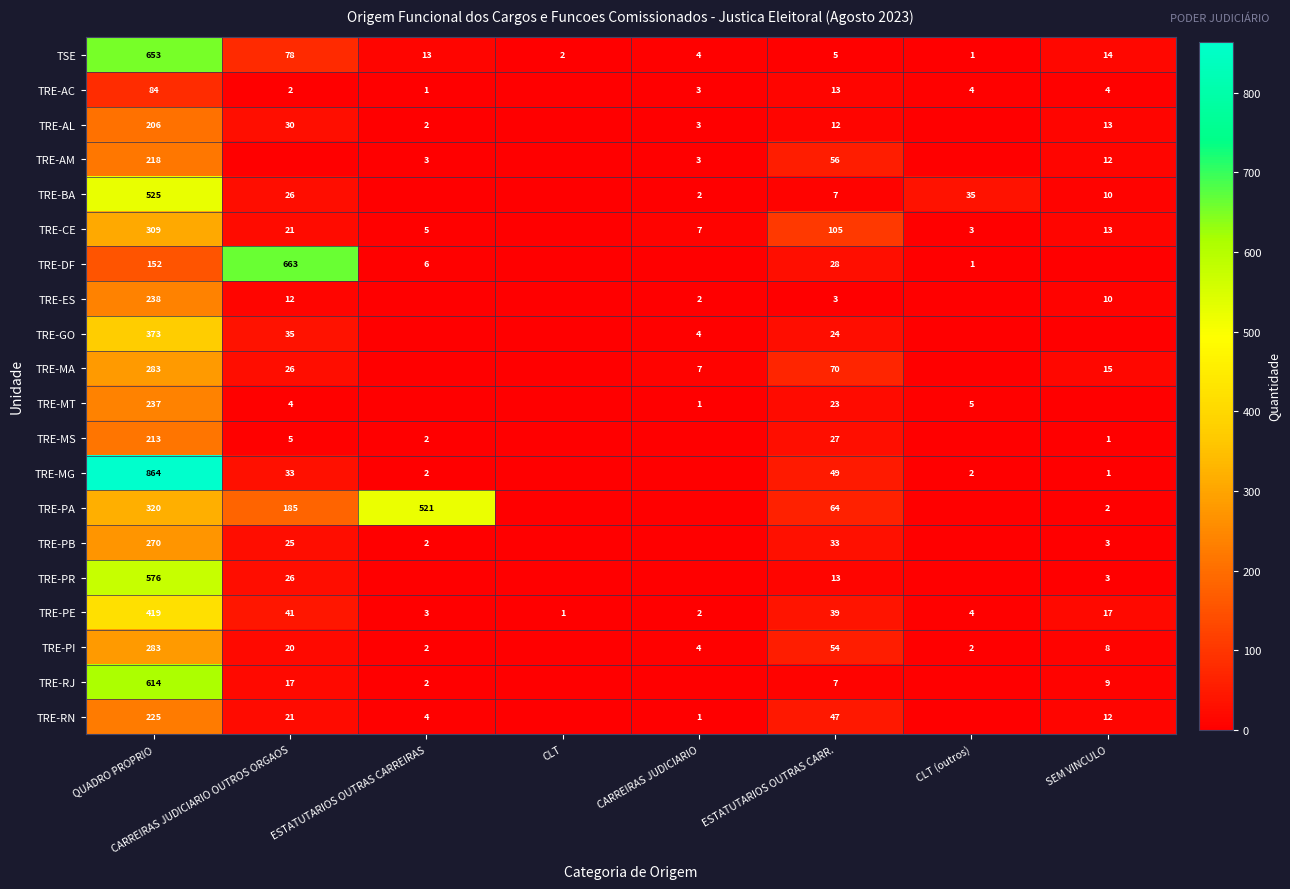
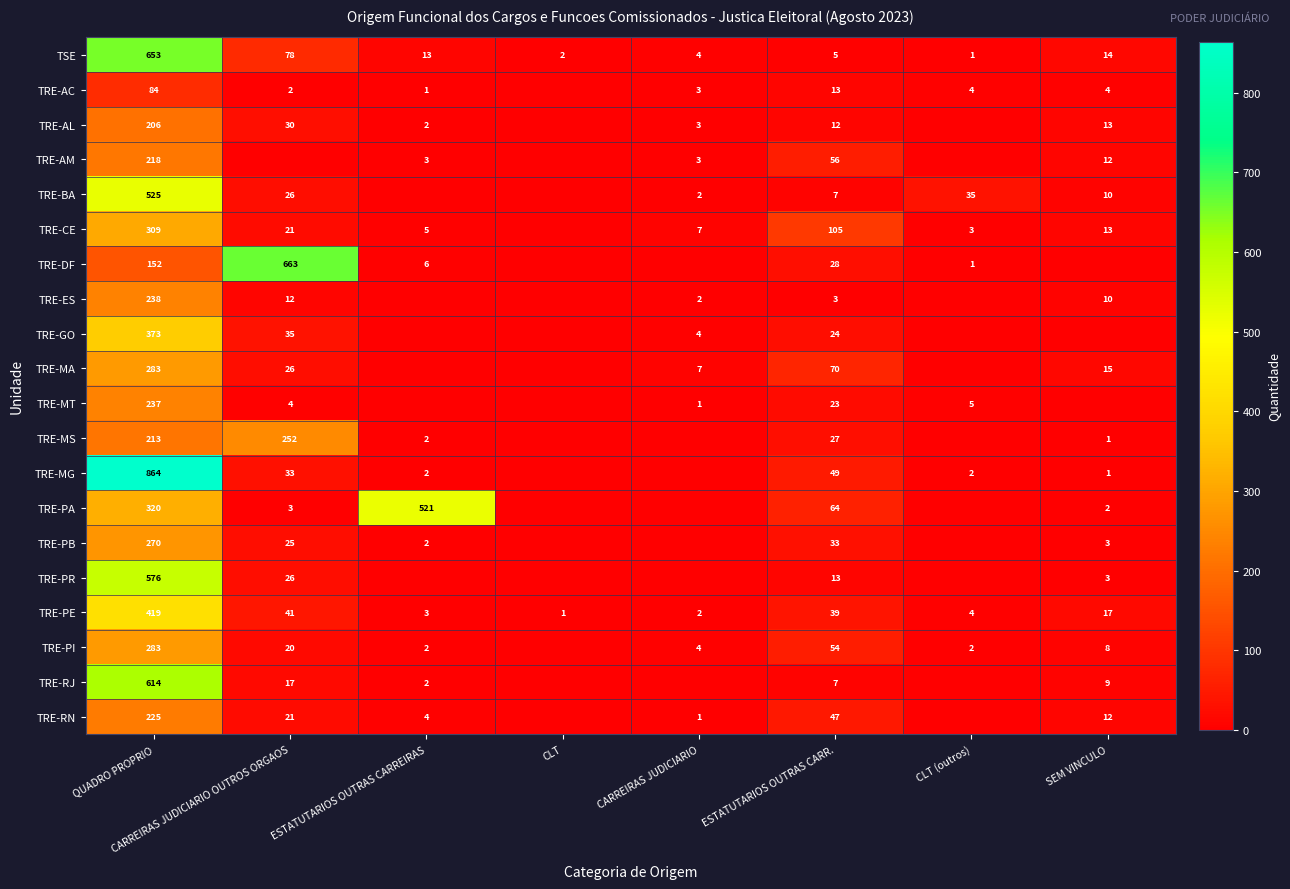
TRE-MS, CARREIRAS JUDICIARIO OUTROS ORGAOS: 5 -> 252
TRE-PA, CARREIRAS JUDICIARIO OUTROS ORGAOS: 185 -> 3
